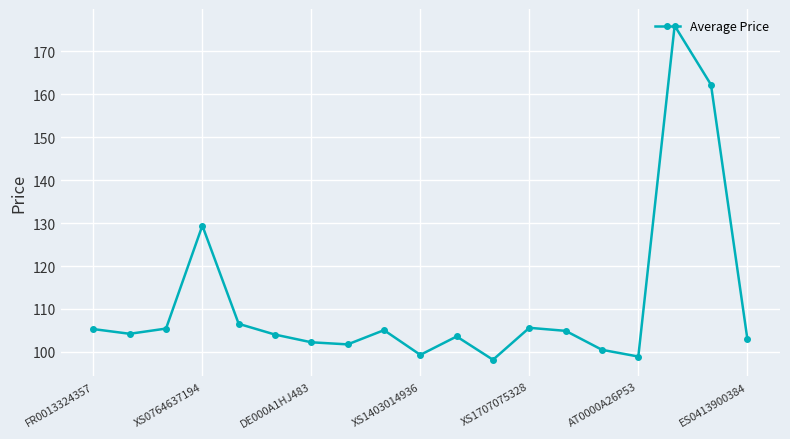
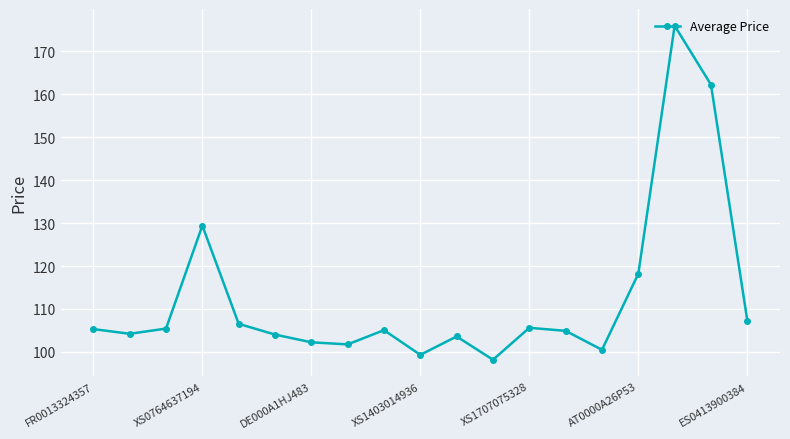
AT0000A26P53: 99 -> 118
ES0413900384: 103 -> 107
